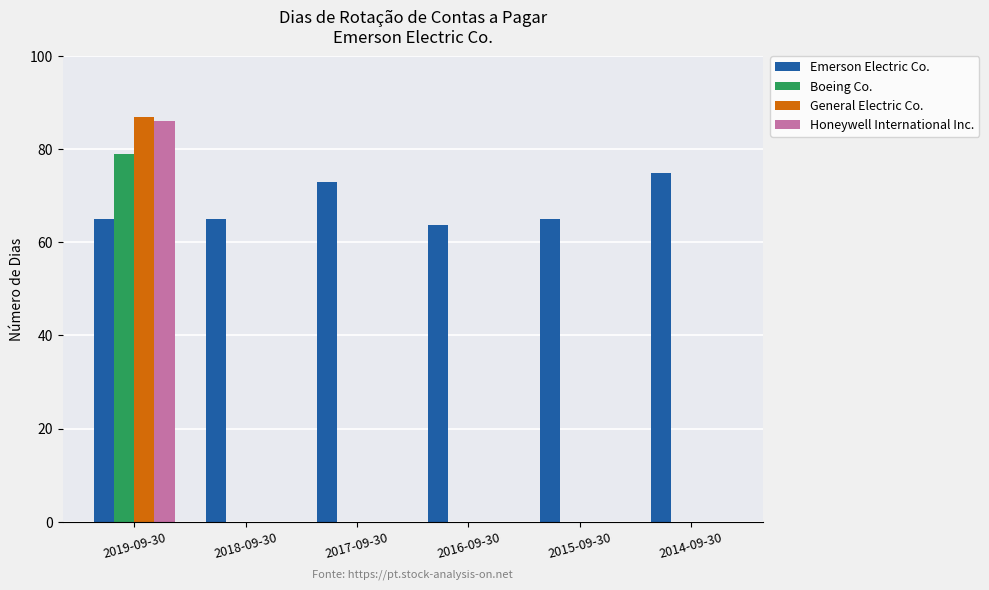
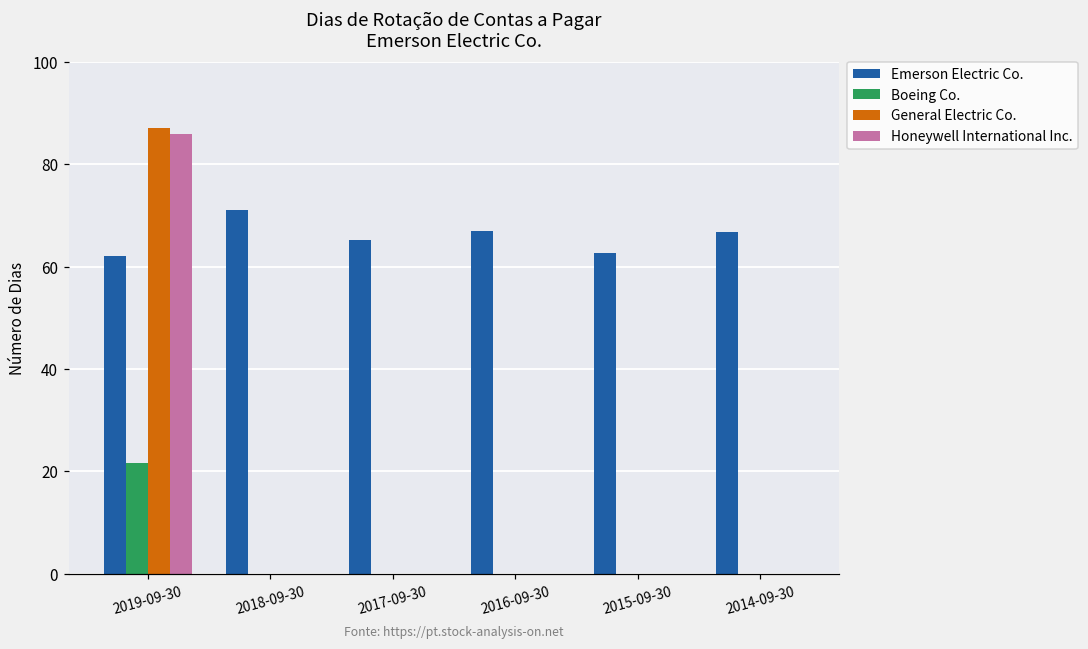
Emerson Electric Co., 2019-09-30: 65 -> 62
Boeing Co., 2019-09-30: 79 -> 22
Emerson Electric Co., 2018-09-30: 65 -> 71
Emerson Electric Co., 2017-09-30: 73 -> 65
Emerson Electric Co., 2016-09-30: 64 -> 67
Emerson Electric Co., 2015-09-30: 65 -> 63
Emerson Electric Co., 2014-09-30: 75 -> 67
